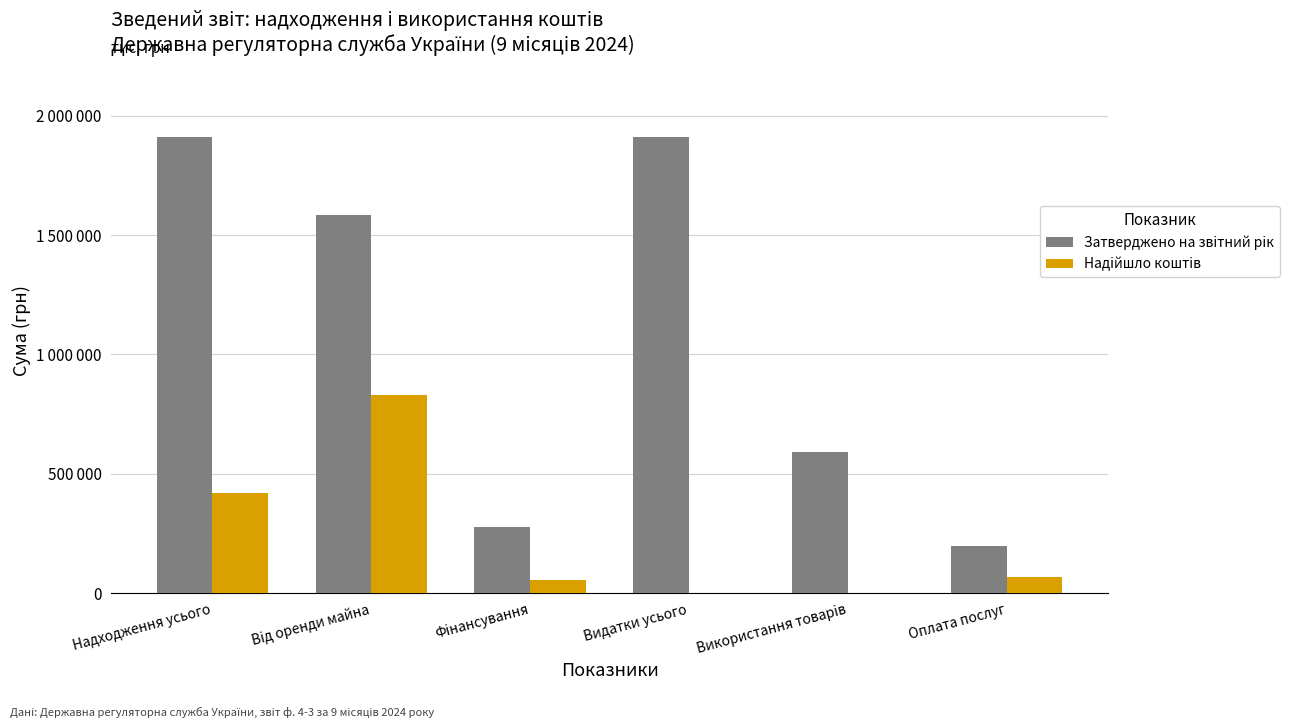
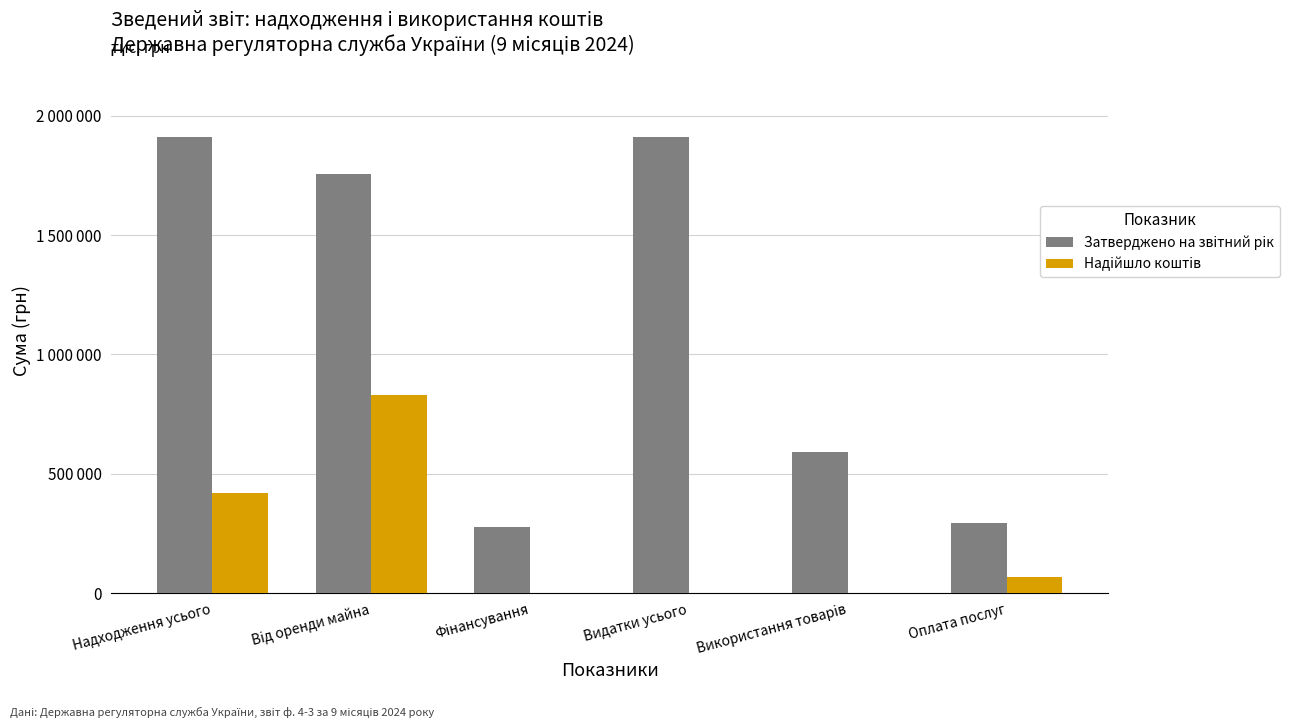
Затверджено на звітний рік, Від оренди майна: 1590000 -> 1750000
Надійшло коштів, Фінансування: 60000 -> 0
Затверджено на звітний рік, Оплата послуг: 200000 -> 290000
